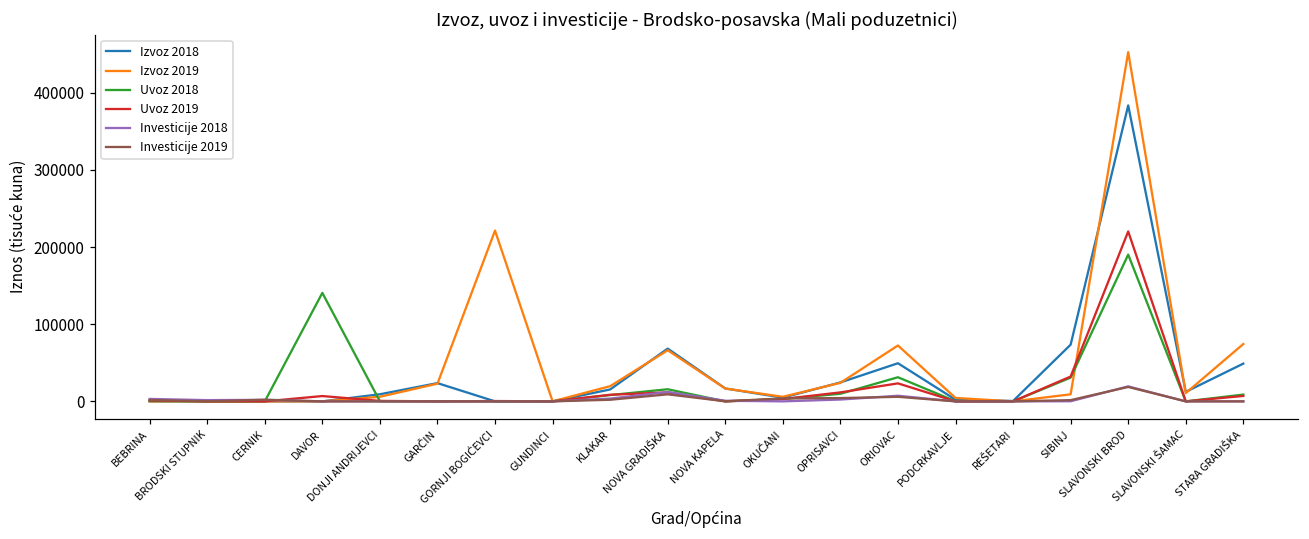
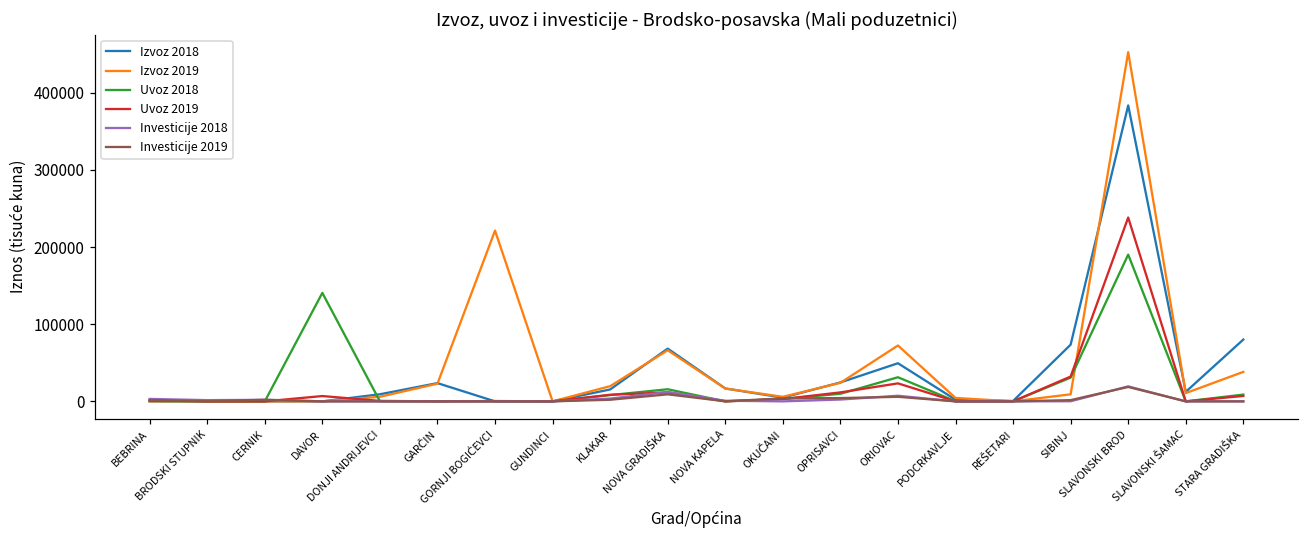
Uvoz 2019, SLAVONSKI BROD: 220000 -> 240000
Izvoz 2018, STARA GRADIŠKA: 50000 -> 80000
Izvoz 2019, STARA GRADIŠKA: 70000 -> 40000
